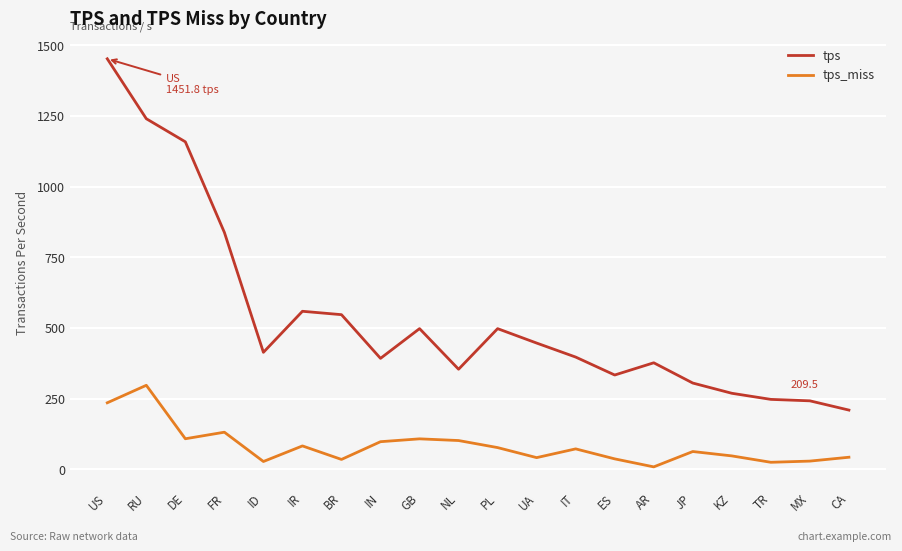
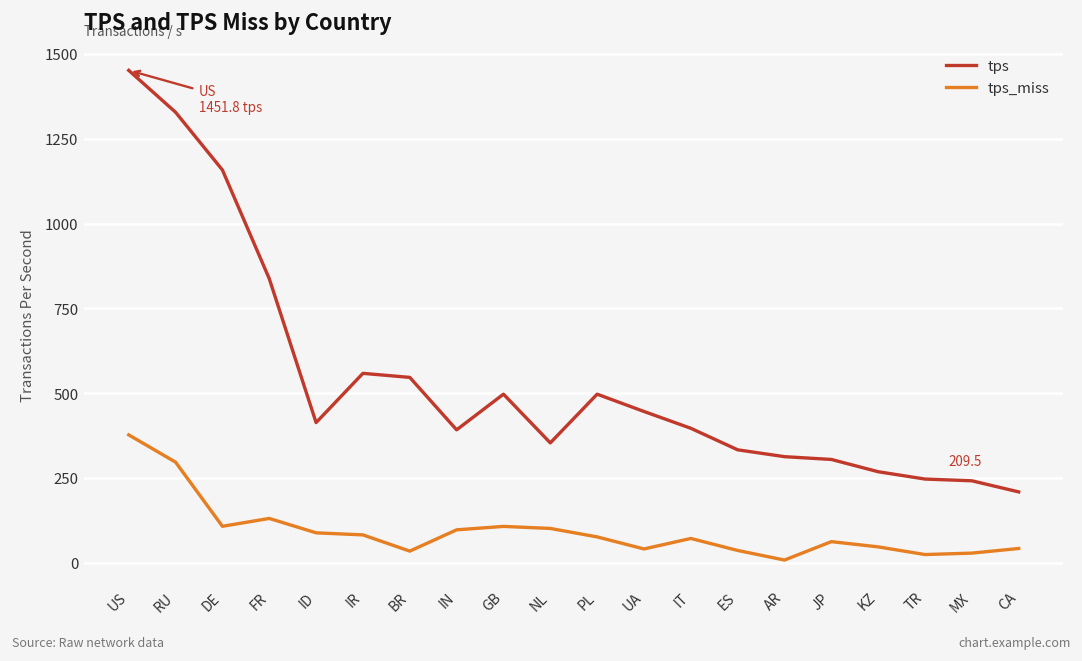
tps_miss, US: 240 -> 380
tps, RU: 1240 -> 1330
tps_miss, ID: 30 -> 90
tps, AR: 380 -> 310
